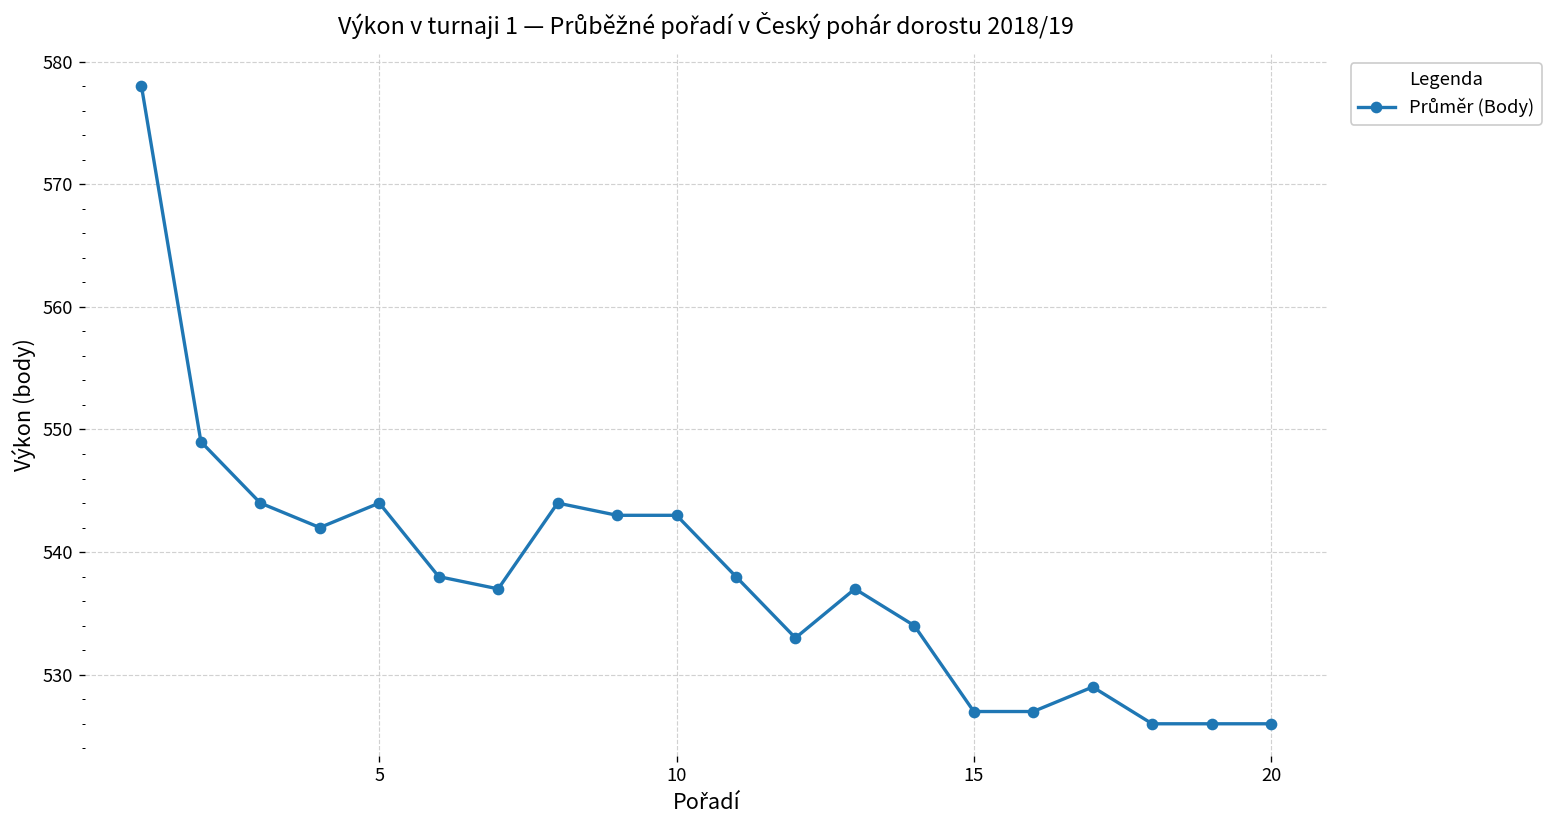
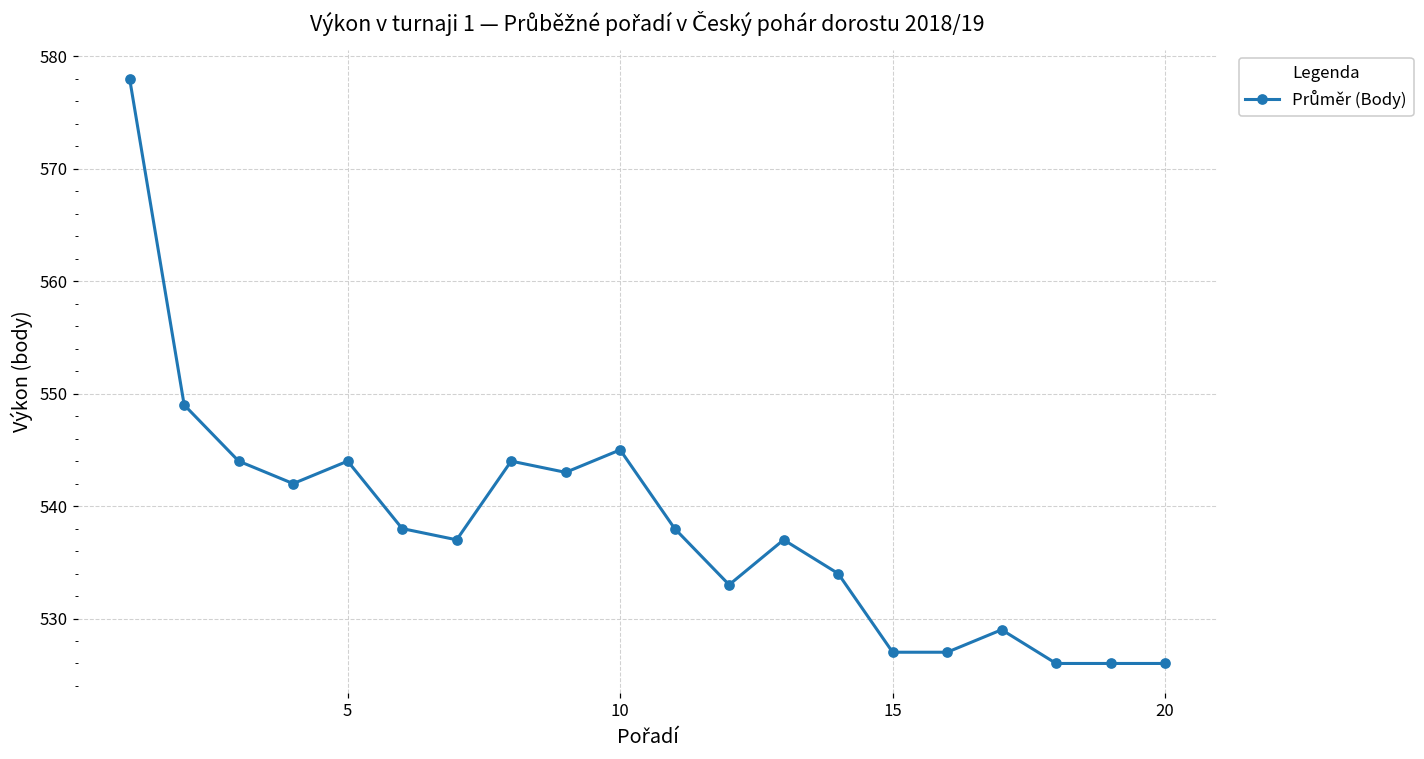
10: 543 -> 545
